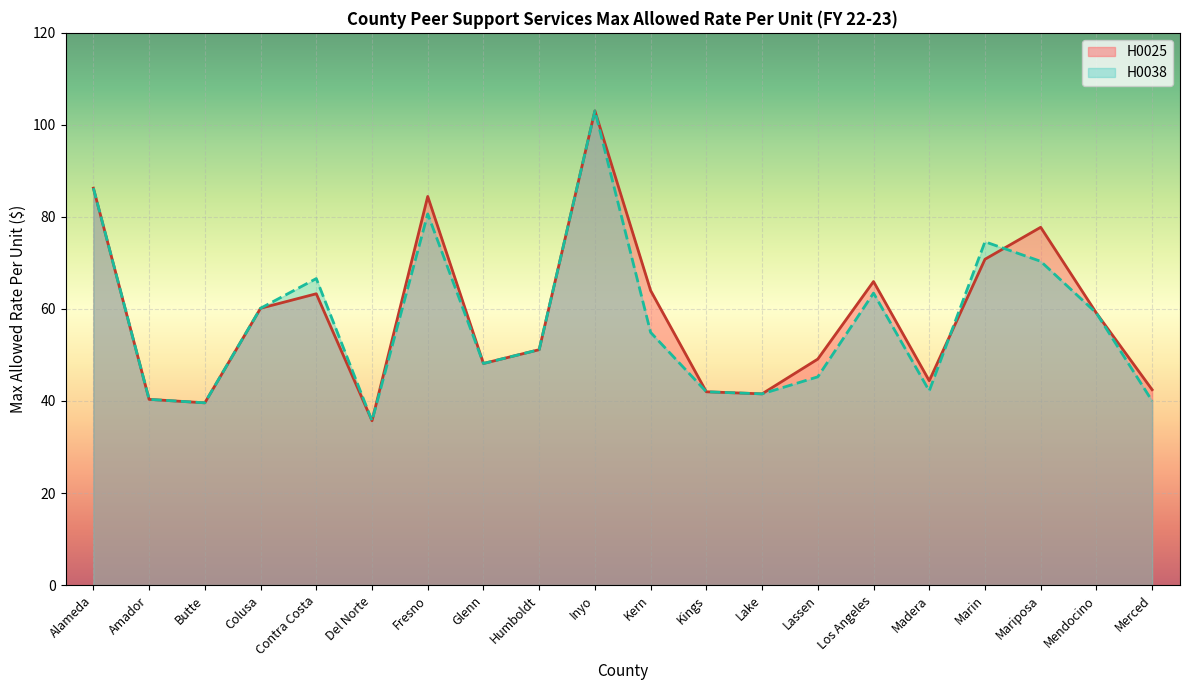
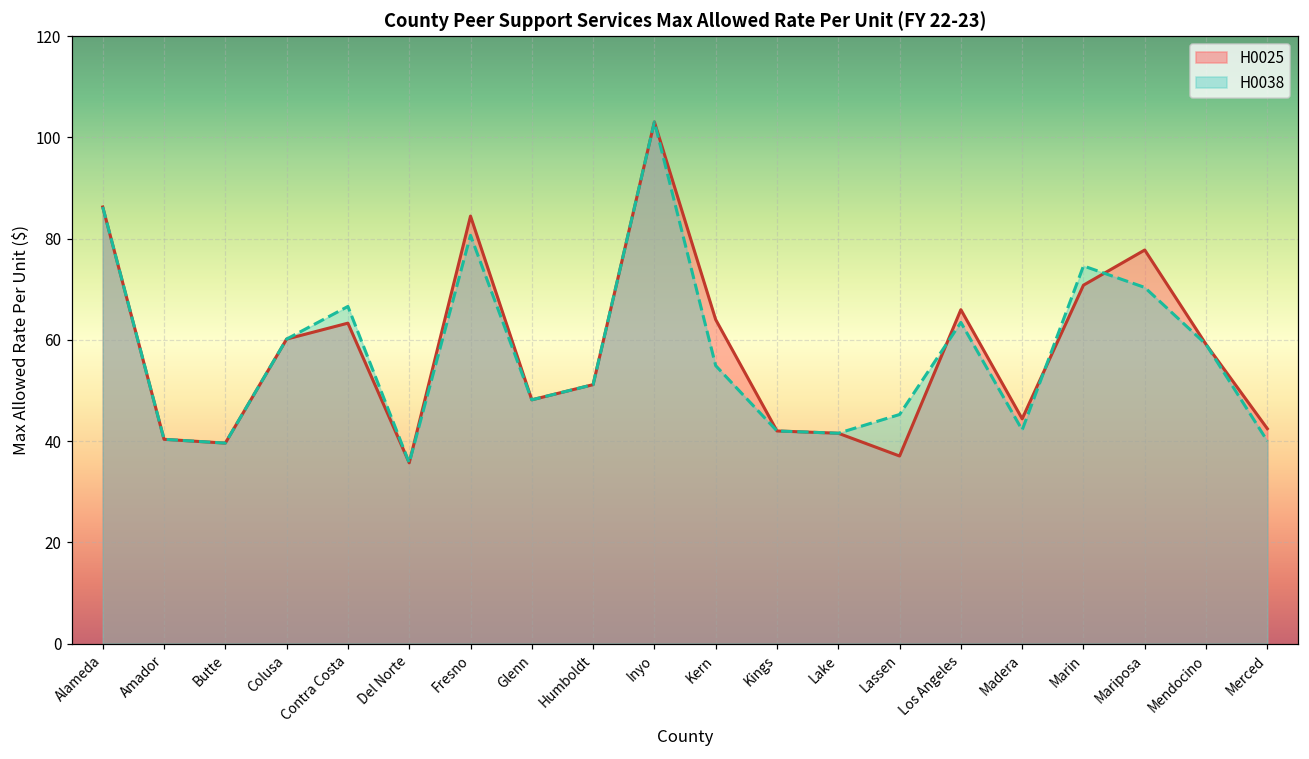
H0025, Lassen: 49 -> 37
